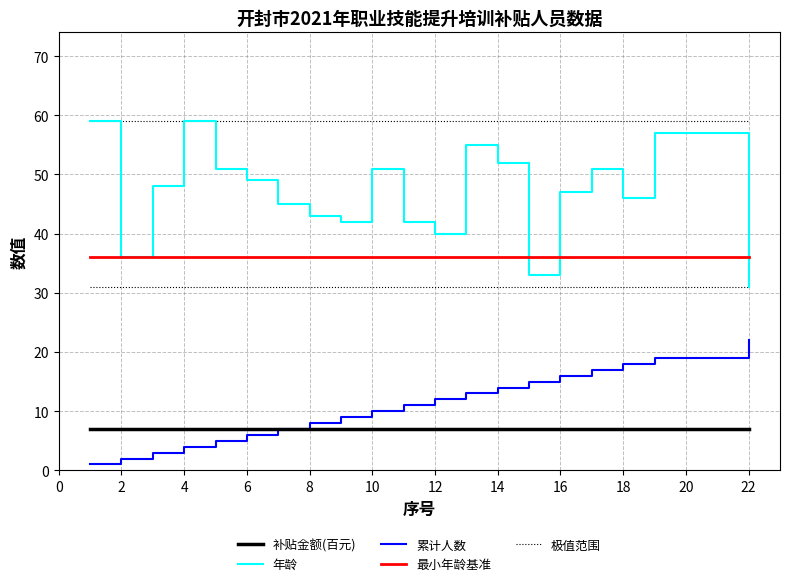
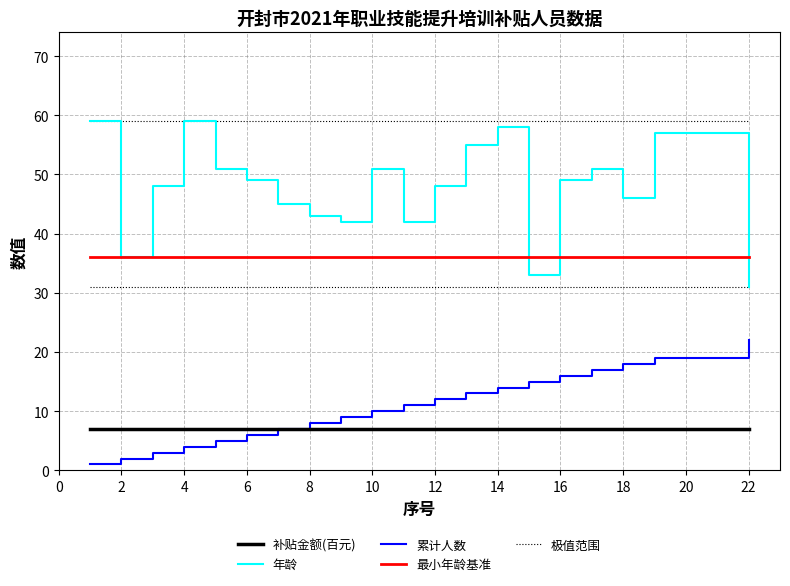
年龄, 12: 40 -> 48
年龄, 14: 52 -> 58
年龄, 16: 47 -> 49
